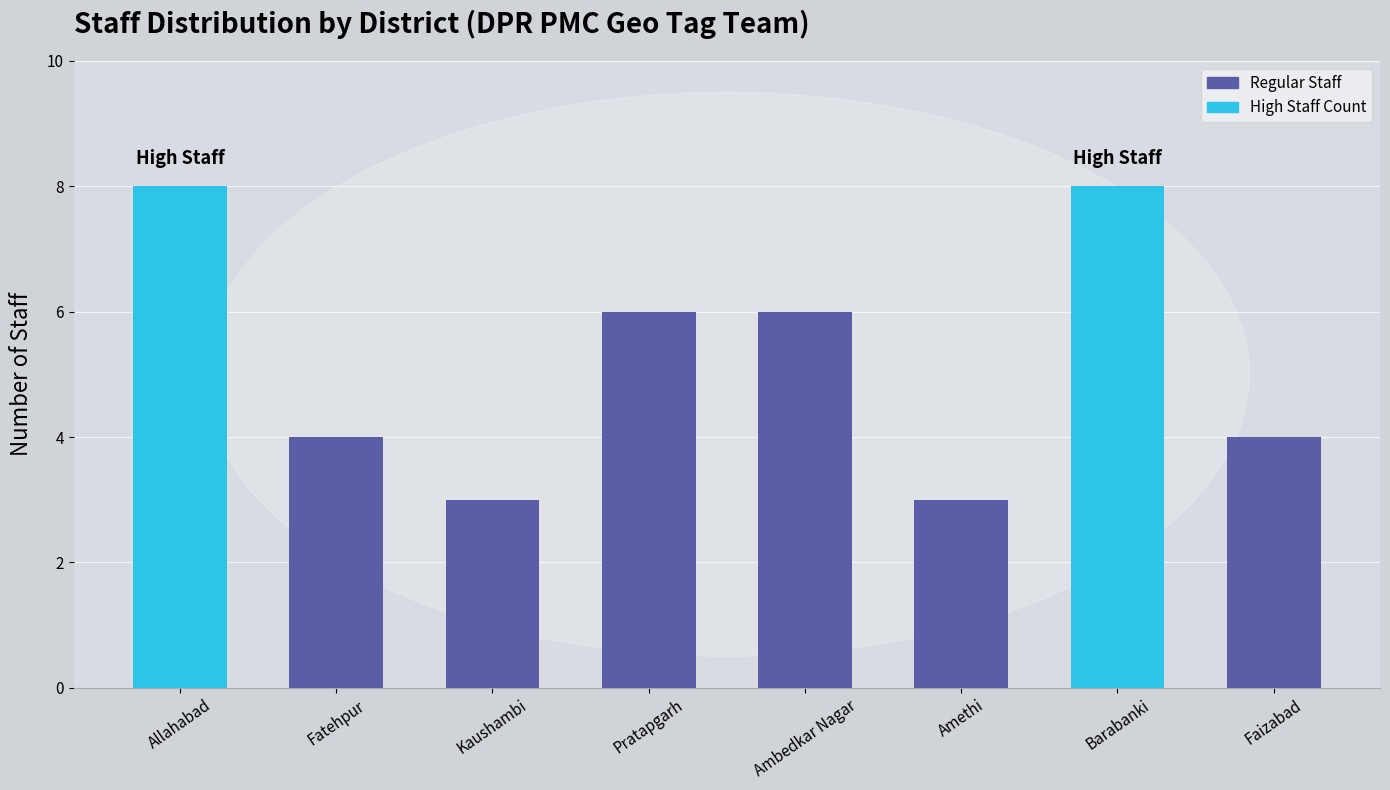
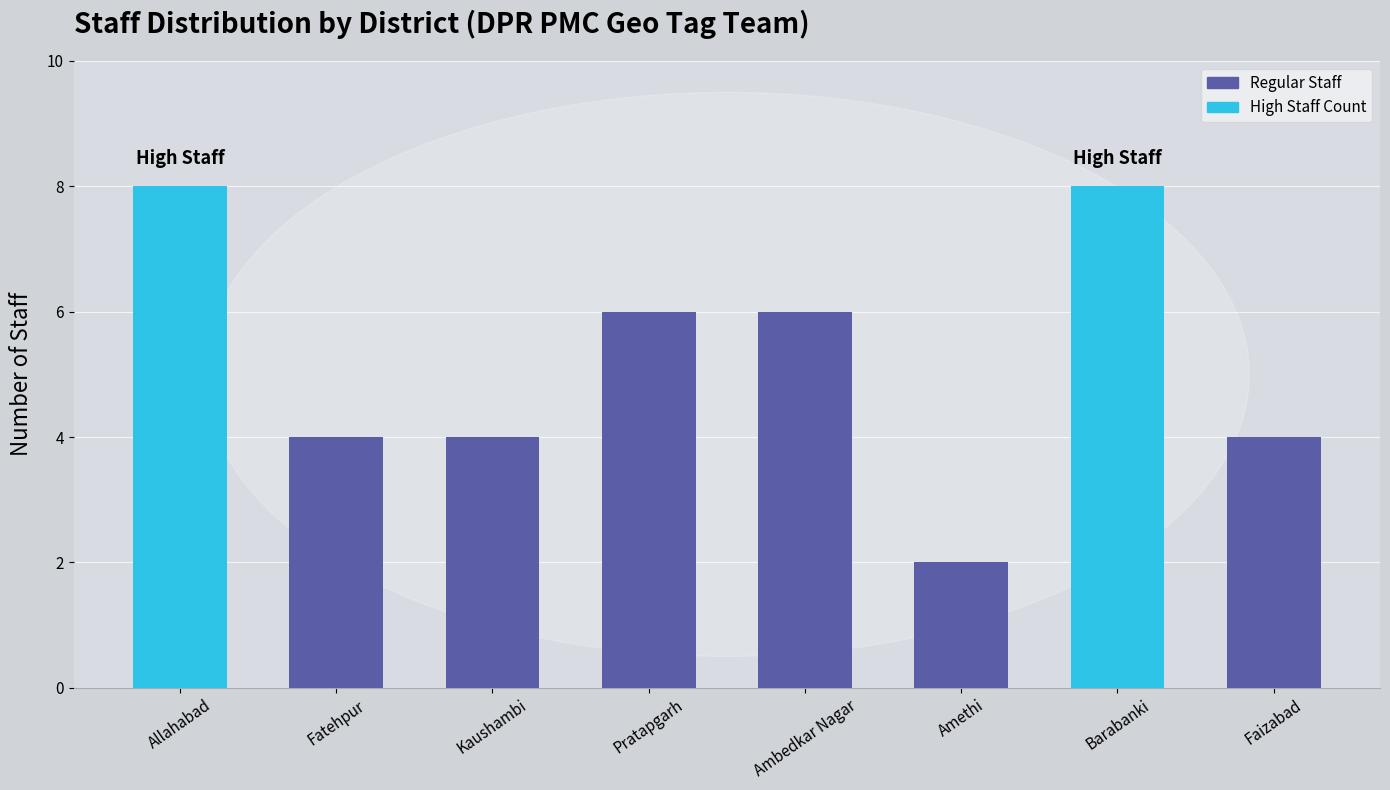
Kaushambi: 3 -> 4
Amethi: 3 -> 2
